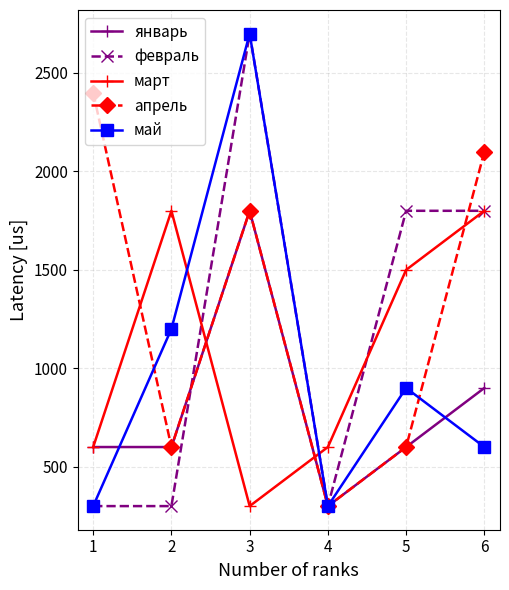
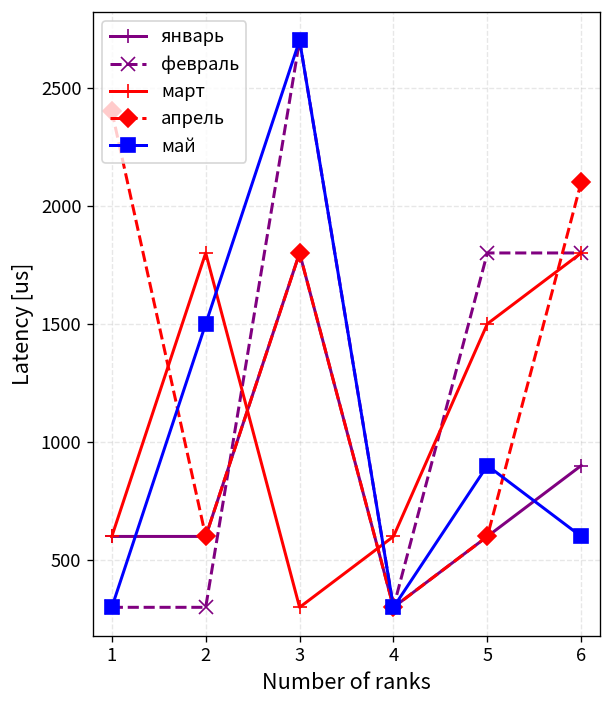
май, 2: 1200 -> 1500
